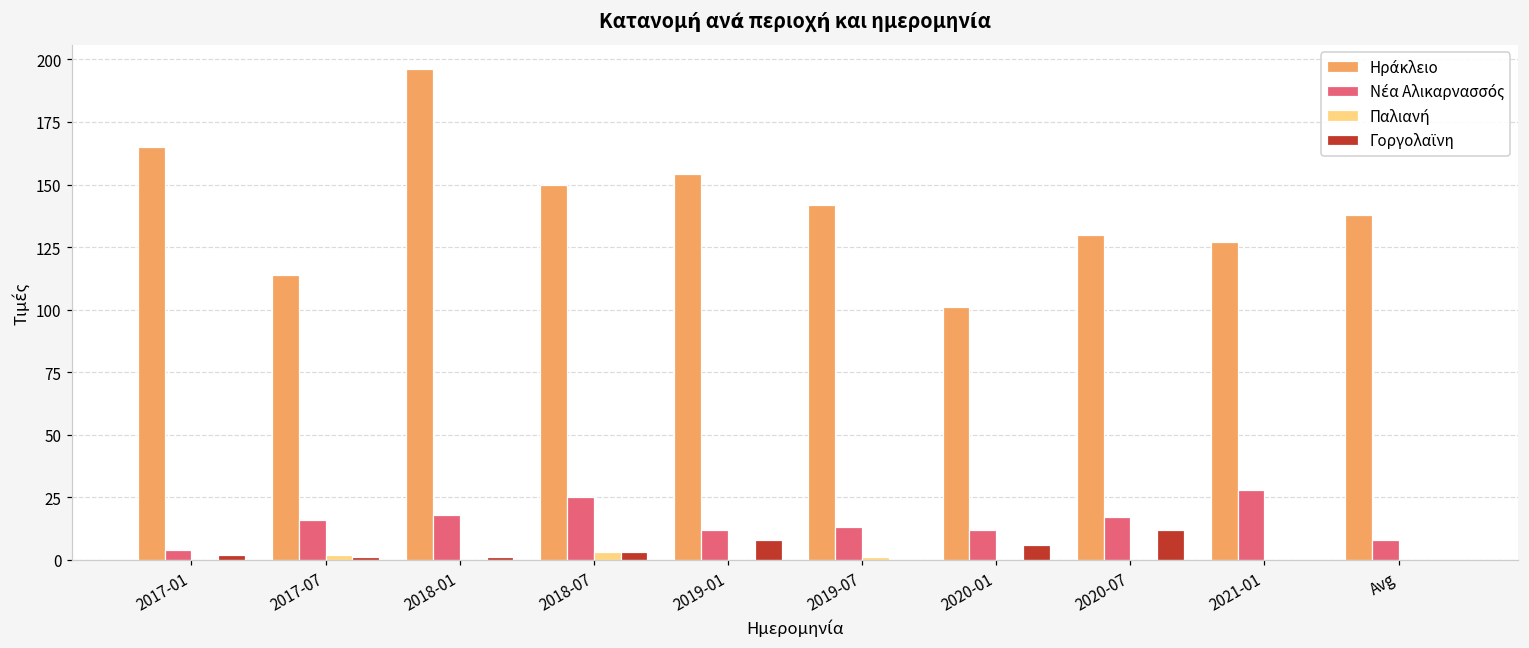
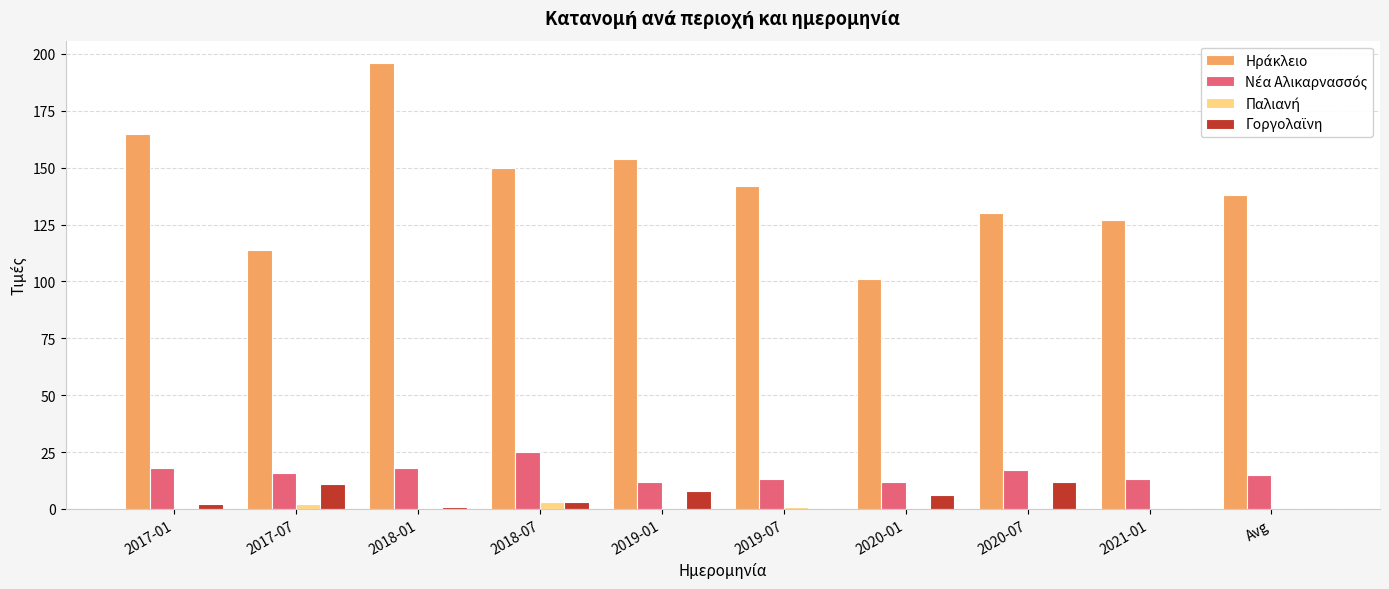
Νέα Αλικαρνασσός, 2017-01: 4 -> 18
Γοργολαϊνη, 2017-07: 1 -> 11
Νέα Αλικαρνασσός, 2021-01: 28 -> 13
Νέα Αλικαρνασσός, Avg: 8 -> 15
